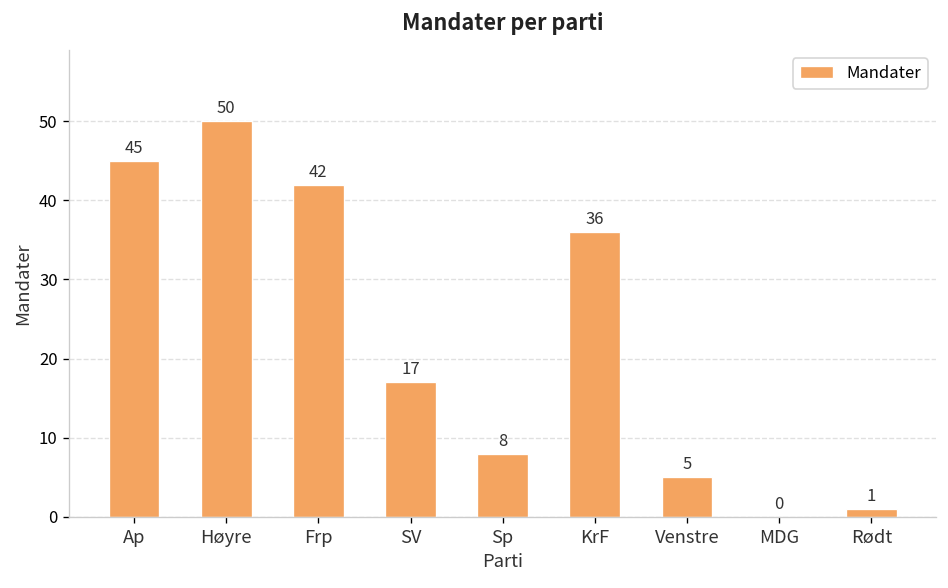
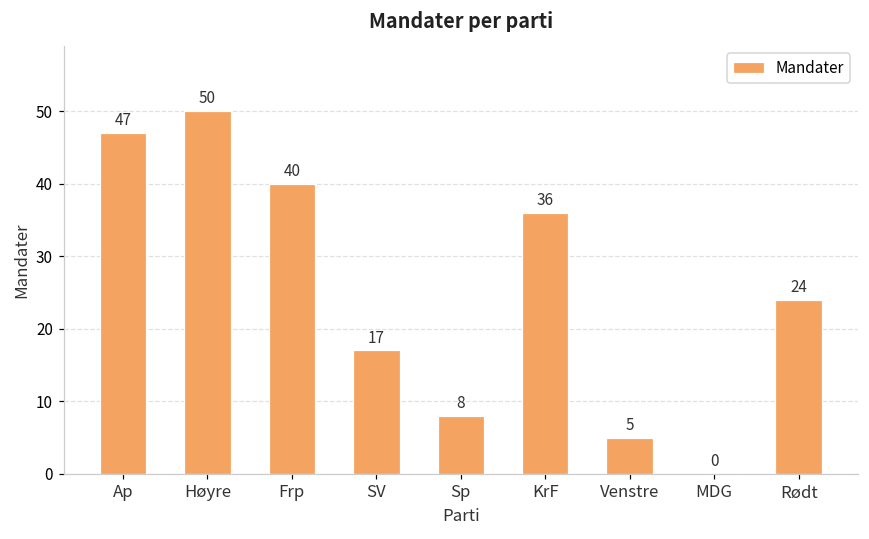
Ap: 45 -> 47
Frp: 42 -> 40
Rødt: 1 -> 24
